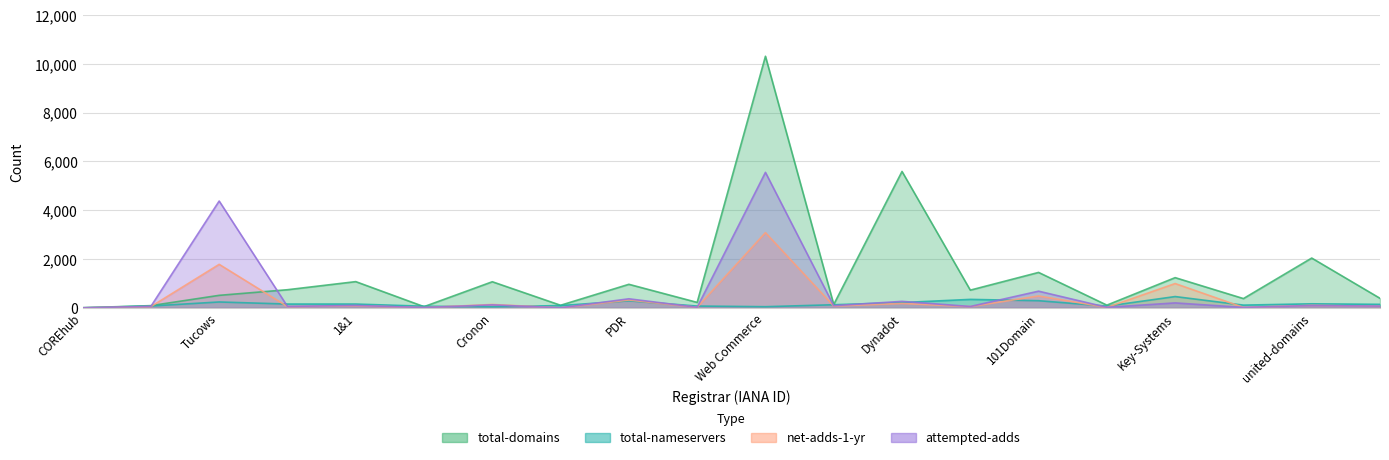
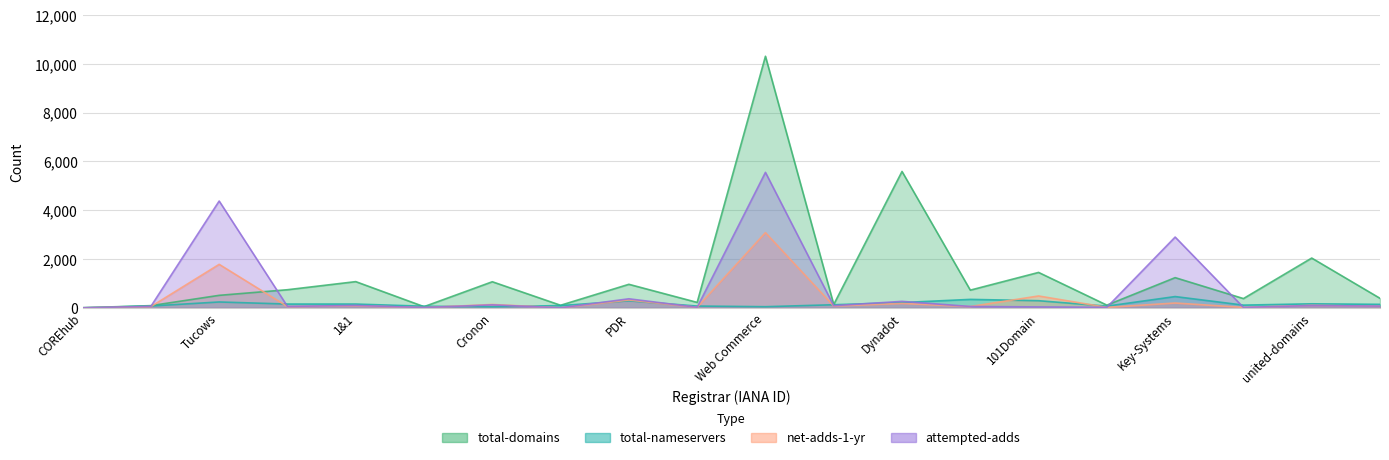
attempted-adds, 101Domain: 700 -> 0
net-adds-1-yr, Key-Systems: 1,000 -> 200
attempted-adds, Key-Systems: 200 -> 2,900
